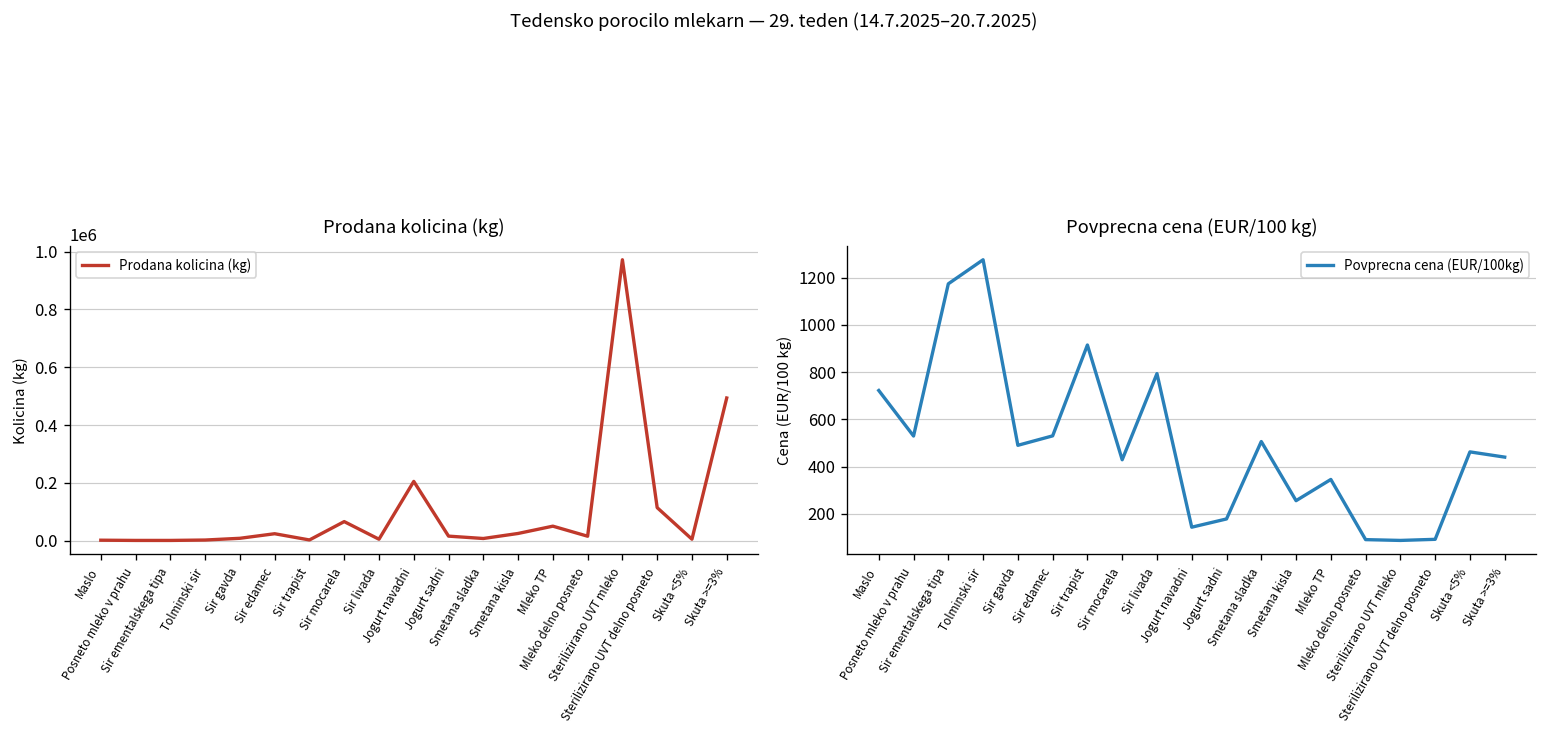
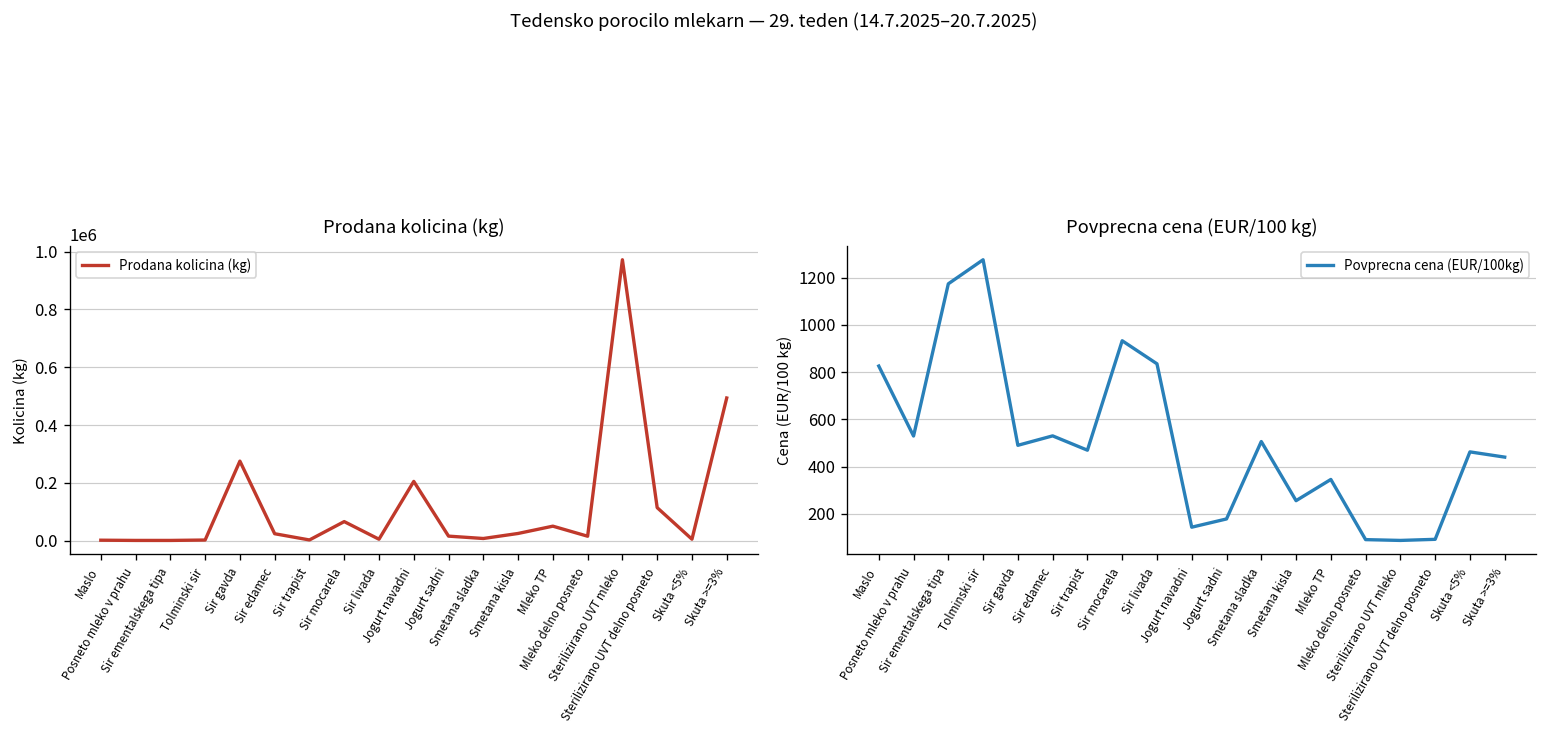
Prodana kolicina (kg), Sir gavda: 10000 -> 270000
Povprecna cena (EUR/100 kg), Maslo: 720 -> 830
Povprecna cena (EUR/100 kg), Sir trapist: 910 -> 470
Povprecna cena (EUR/100 kg), Sir mocarela: 430 -> 930
Povprecna cena (EUR/100 kg), Sir livada: 790 -> 830
